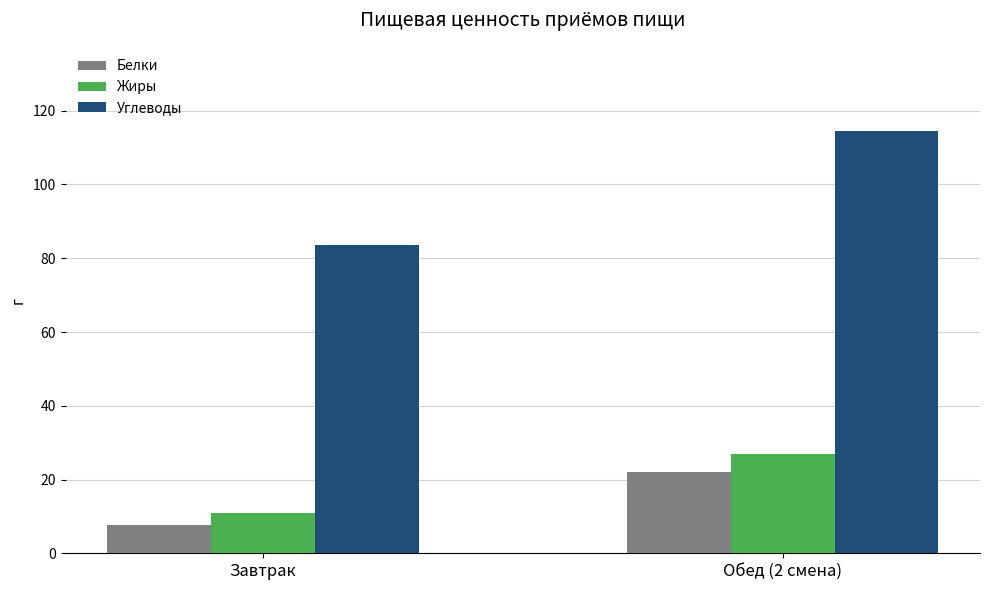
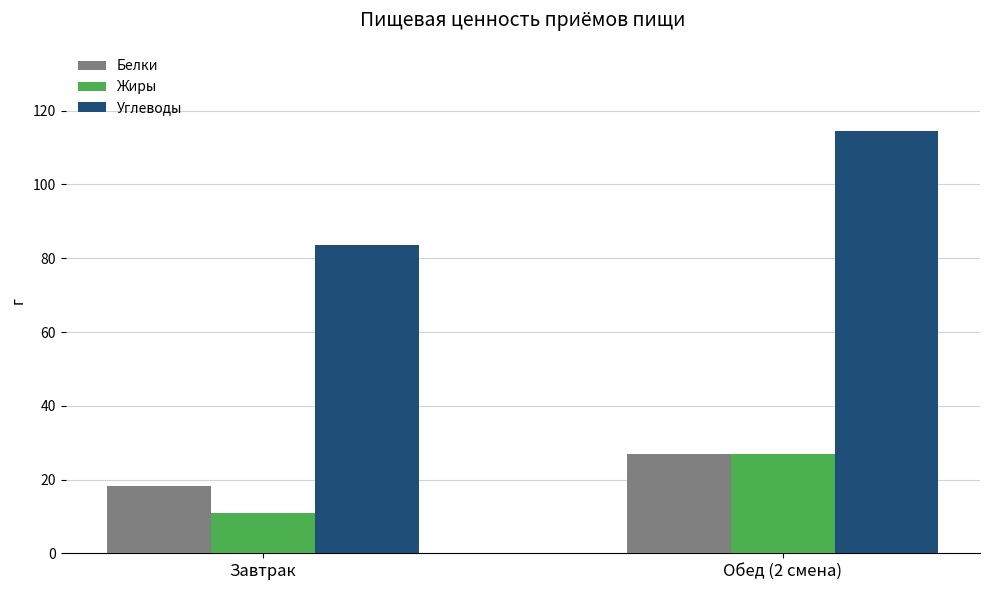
Белки, Завтрак: 8 -> 18
Белки, Обед (2 смена): 22 -> 27
